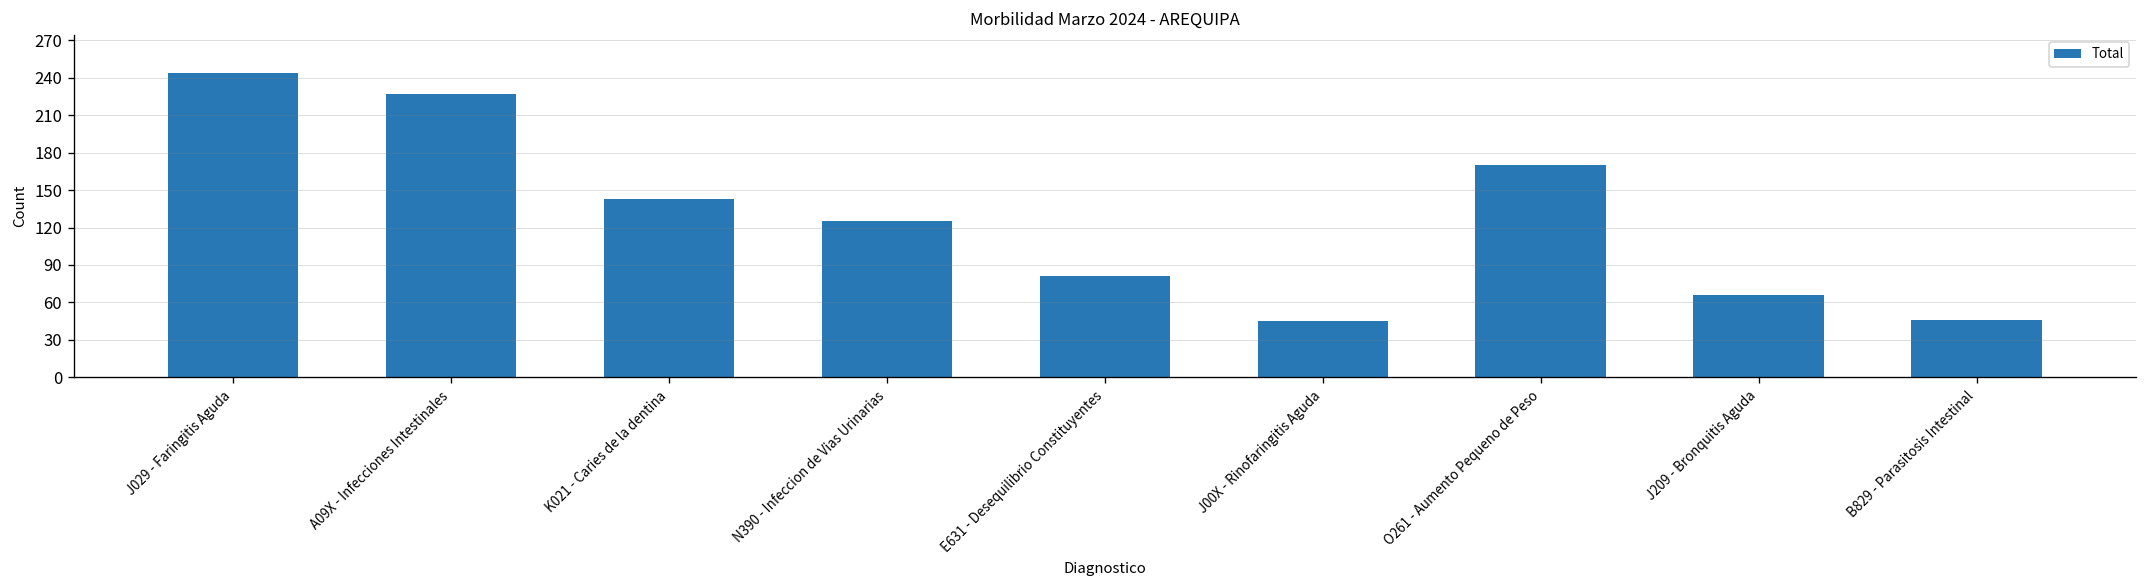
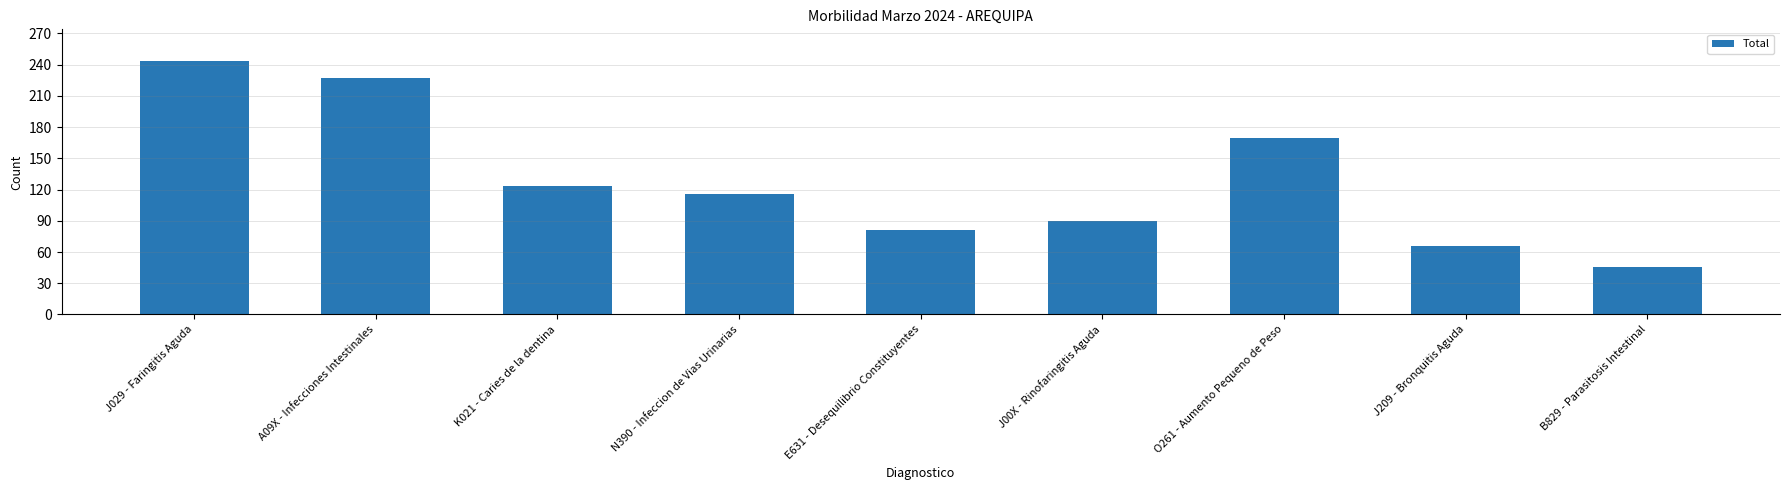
K021 - Caries de la dentina: 143 -> 123
N390 - Infeccion de Vias Urinarias: 125 -> 116
J00X - Rinofaringitis Aguda: 45 -> 90
